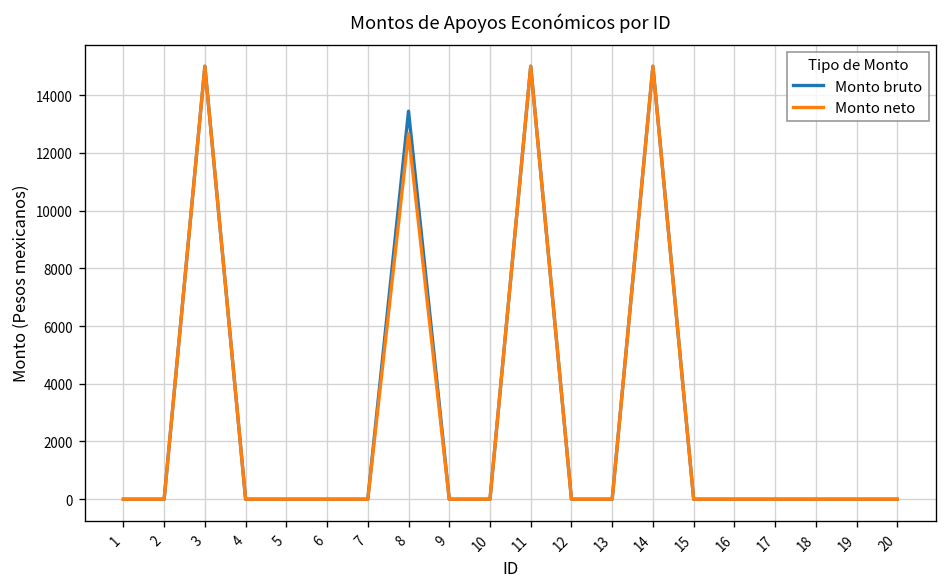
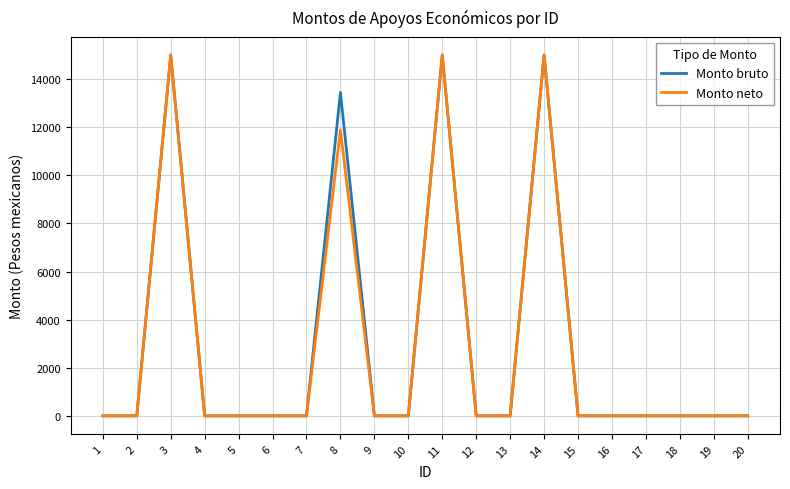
Monto neto, 8: 12700 -> 11900
